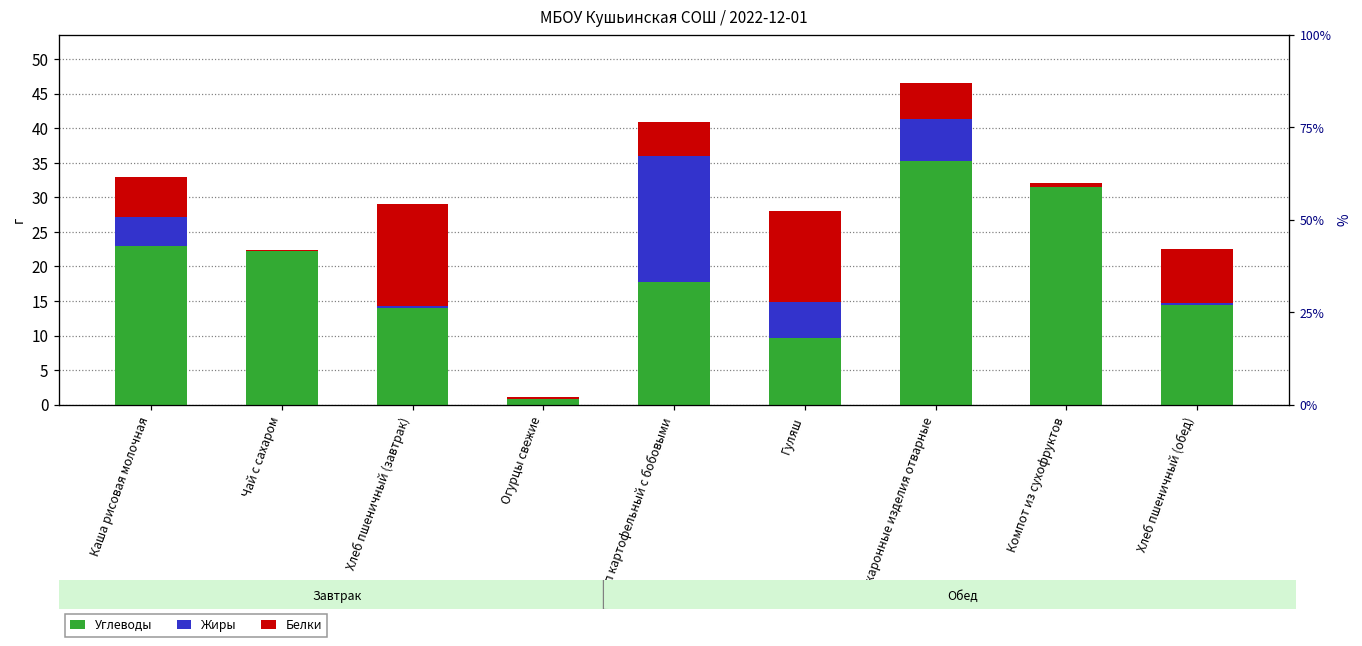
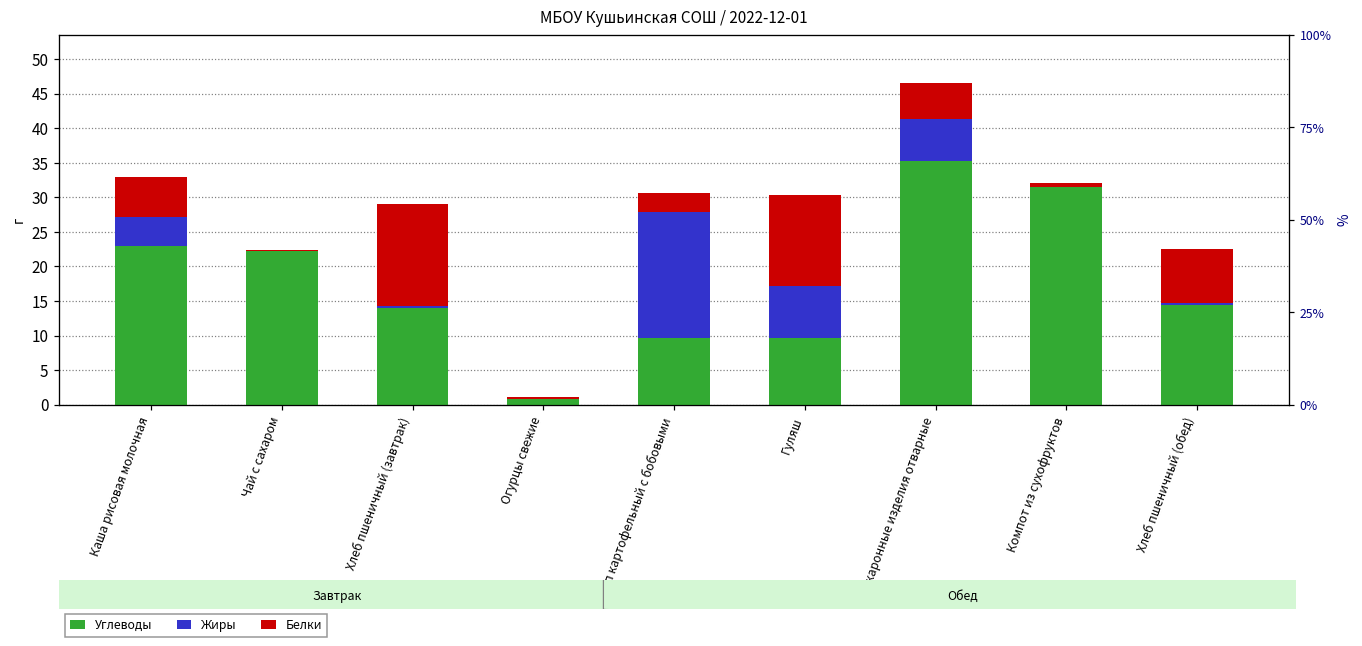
Углеводы, Суп картофельный с бобовыми: 18 -> 10
Белки, Суп картофельный с бобовыми: 5 -> 3
Жиры, Гуляш: 5 -> 8
